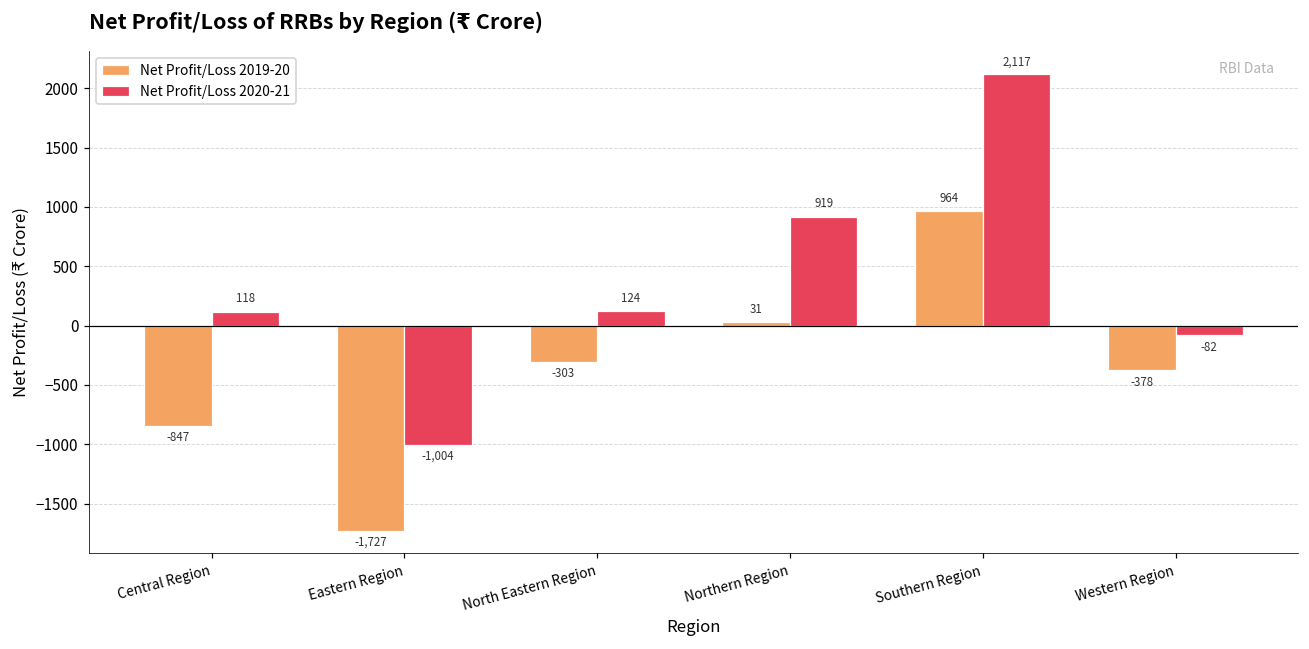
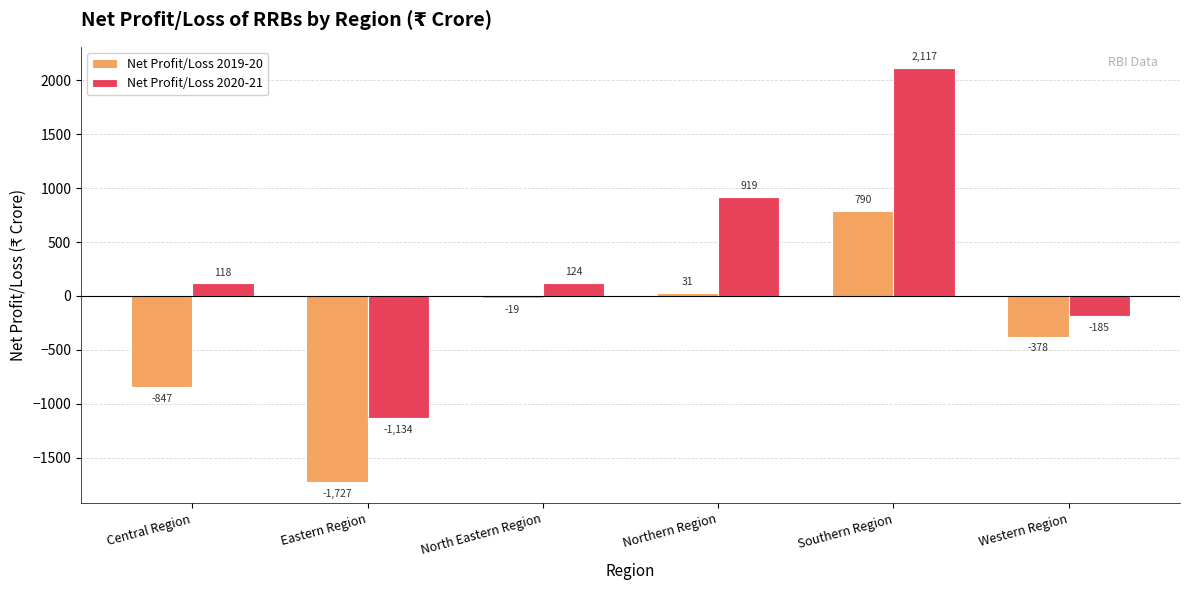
Net Profit/Loss 2020-21, Eastern Region: -1,004 -> -1,134
Net Profit/Loss 2019-20, North Eastern Region: -303 -> -19
Net Profit/Loss 2019-20, Southern Region: 964 -> 790
Net Profit/Loss 2020-21, Western Region: -82 -> -185
